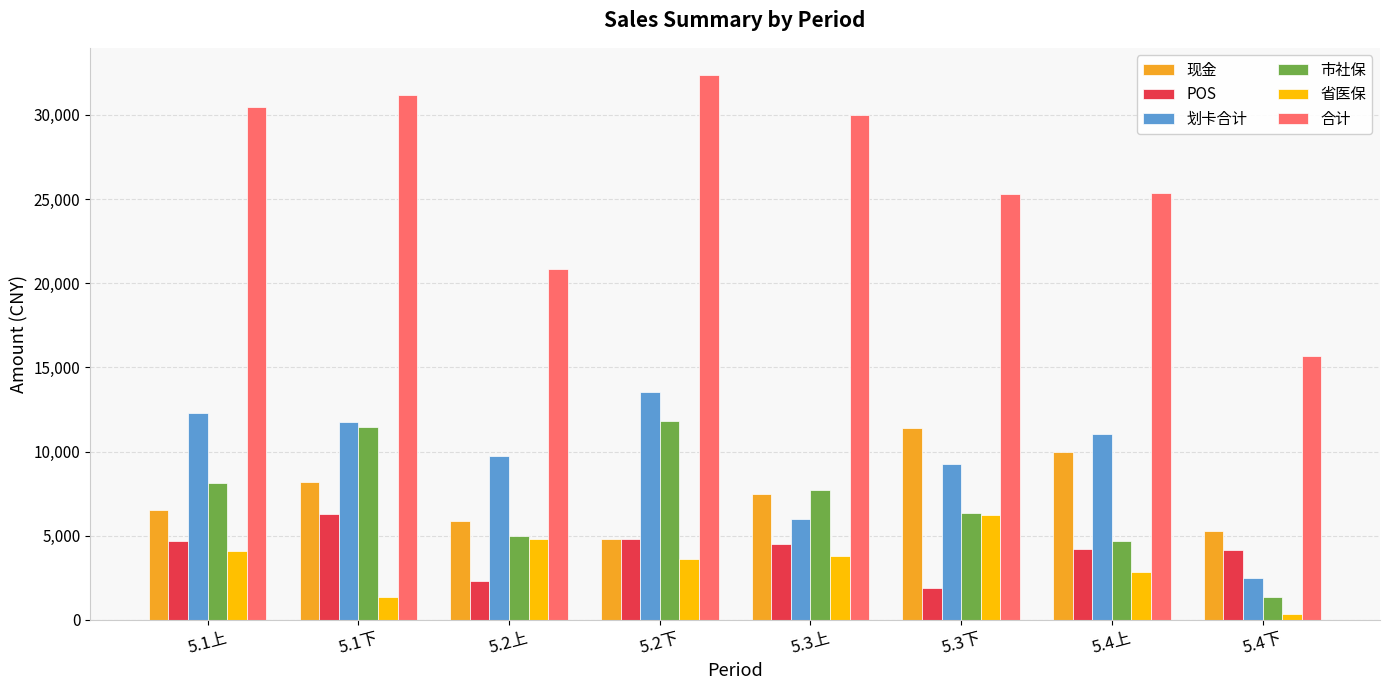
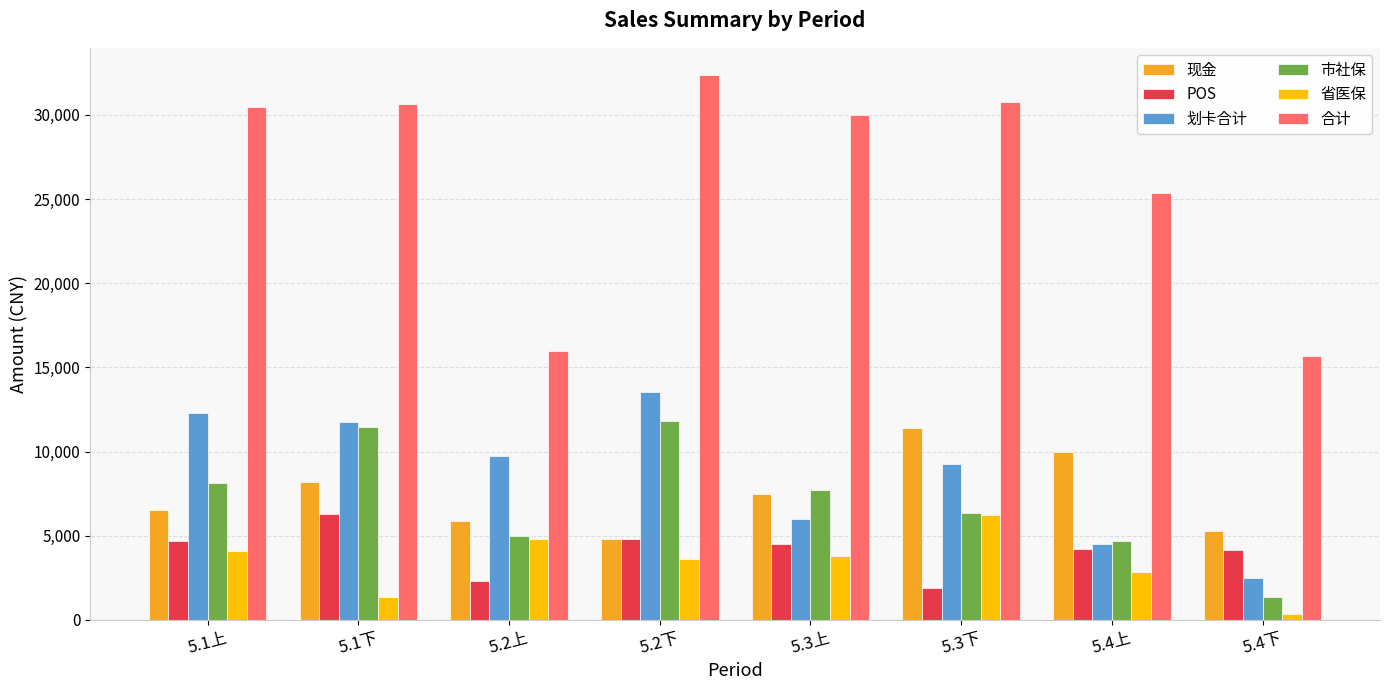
合计, 5.1下: 31,200 -> 30,700
合计, 5.2上: 20,900 -> 16,000
合计, 5.3下: 25,300 -> 30,800
划卡合计, 5.4上: 11,000 -> 4,500
